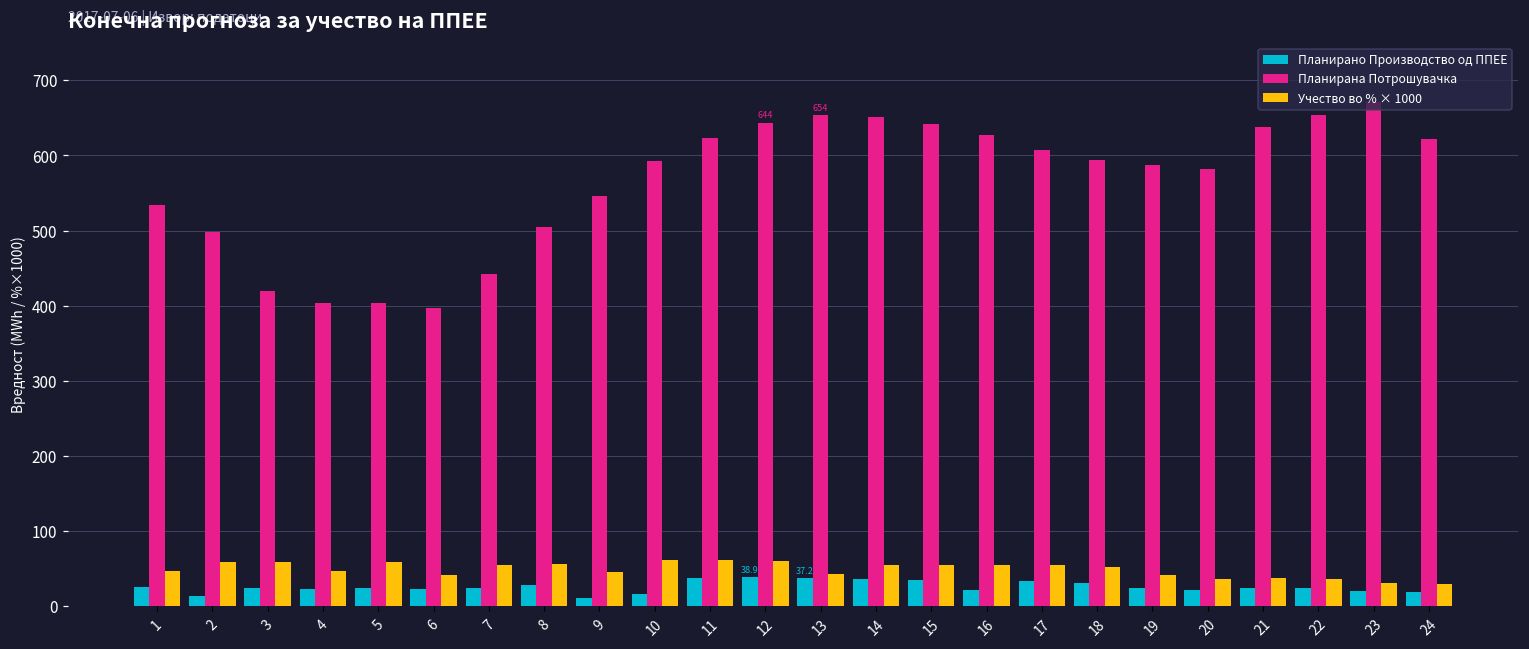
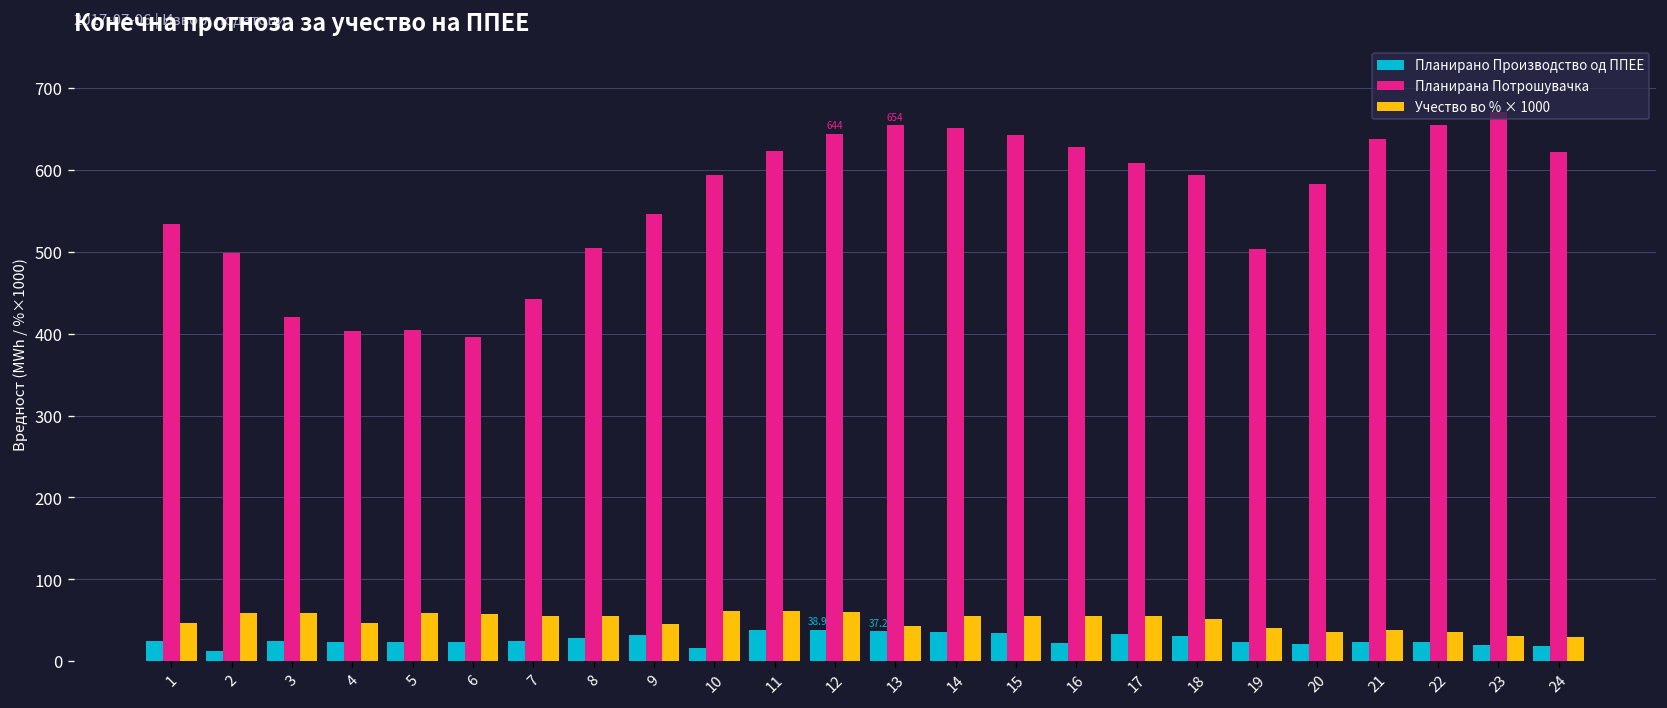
Учество во % × 1000, 6: 40 -> 60
Планирано Производство од ППЕЕ, 9: 10 -> 30
Планирана Потрошувачка, 19: 590 -> 500
